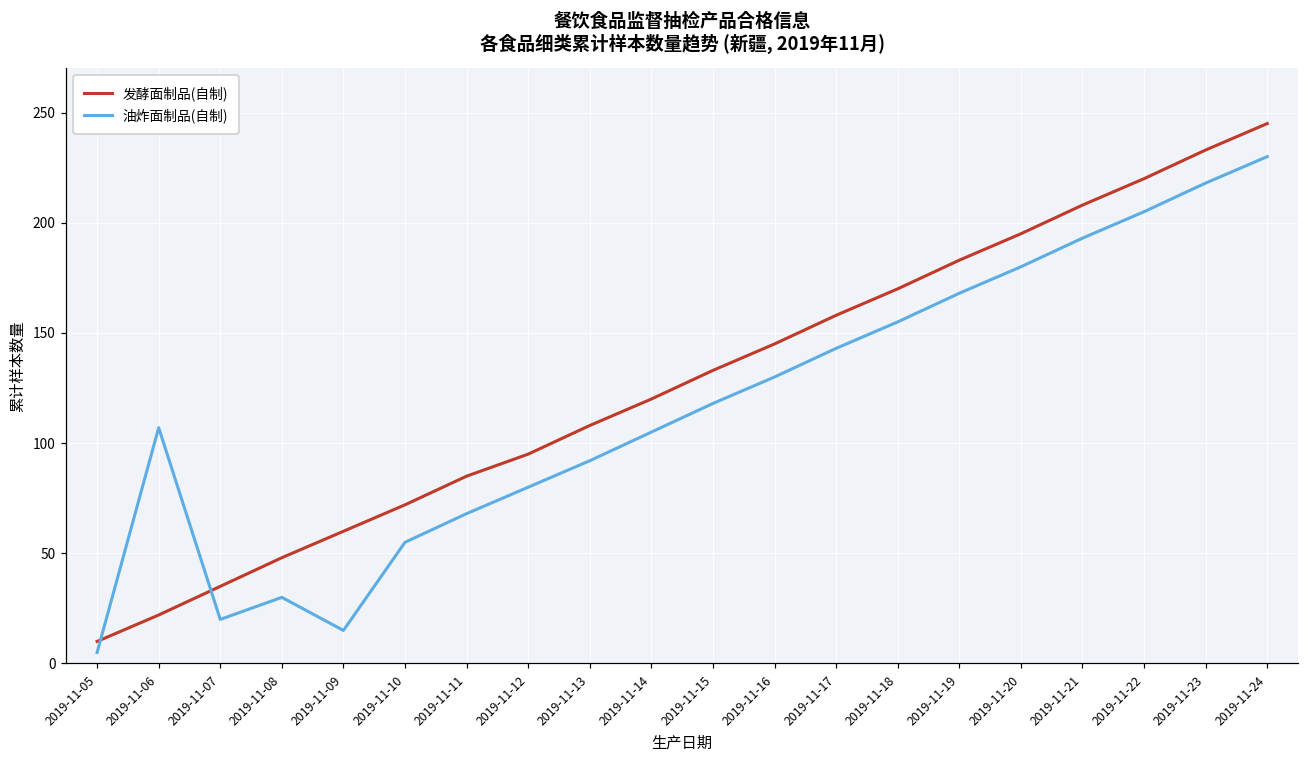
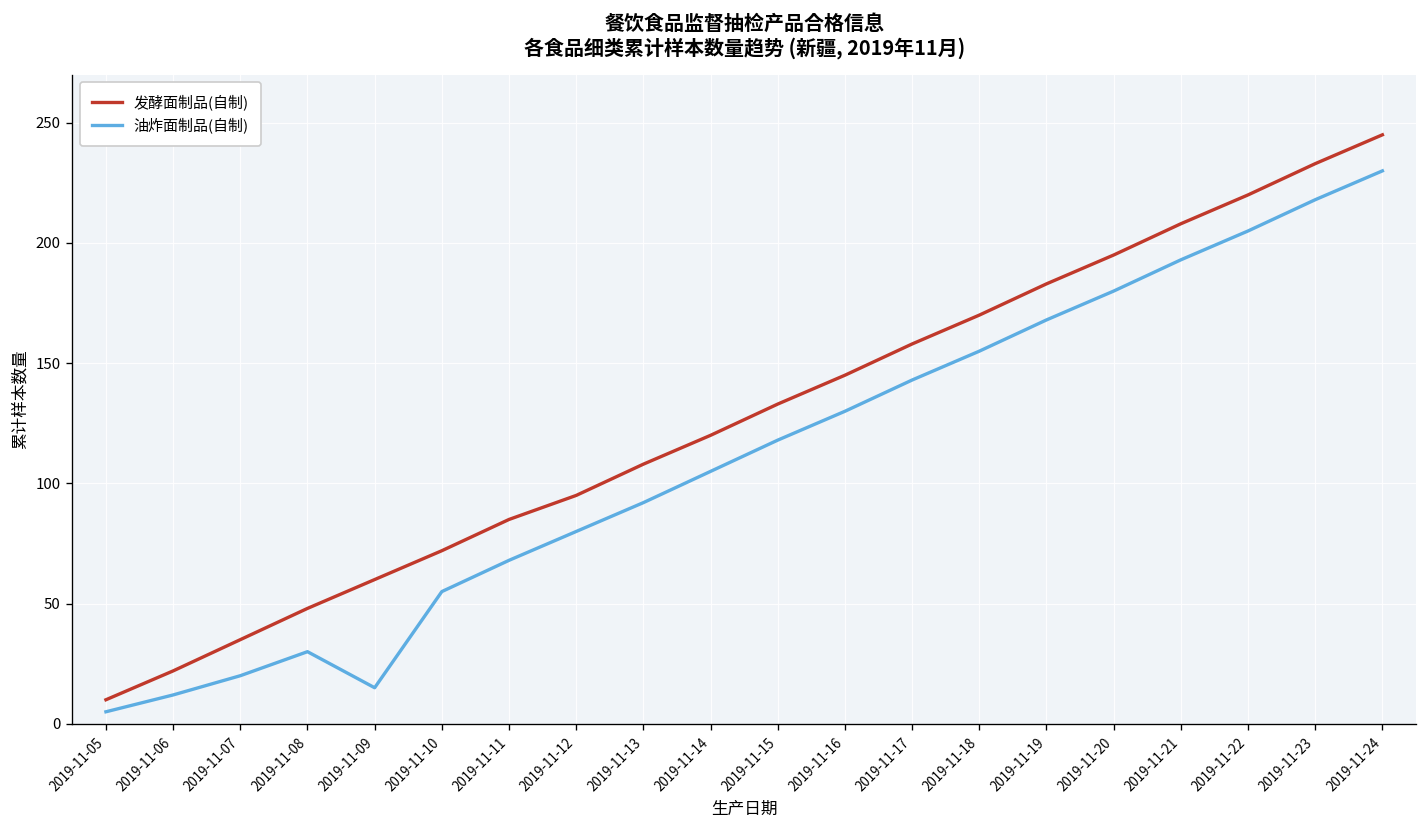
油炸面制品(自制), 2019-11-06: 107 -> 12
